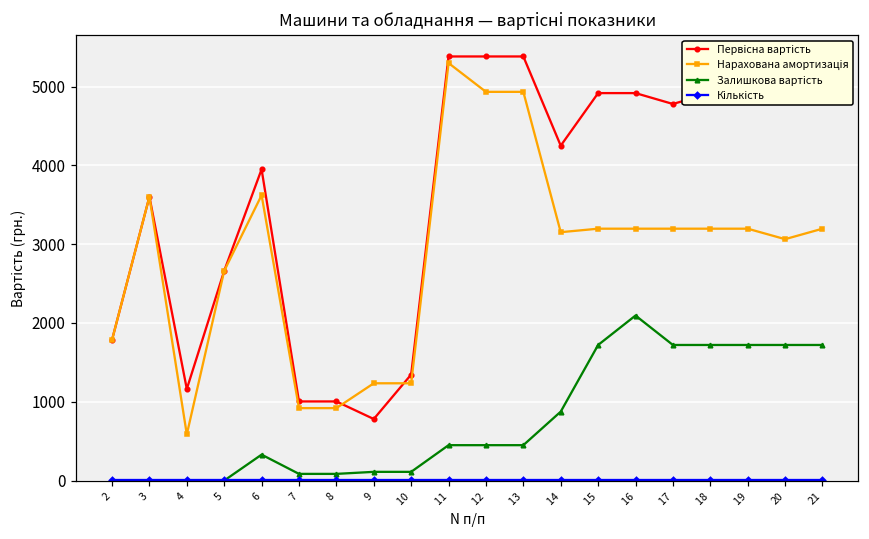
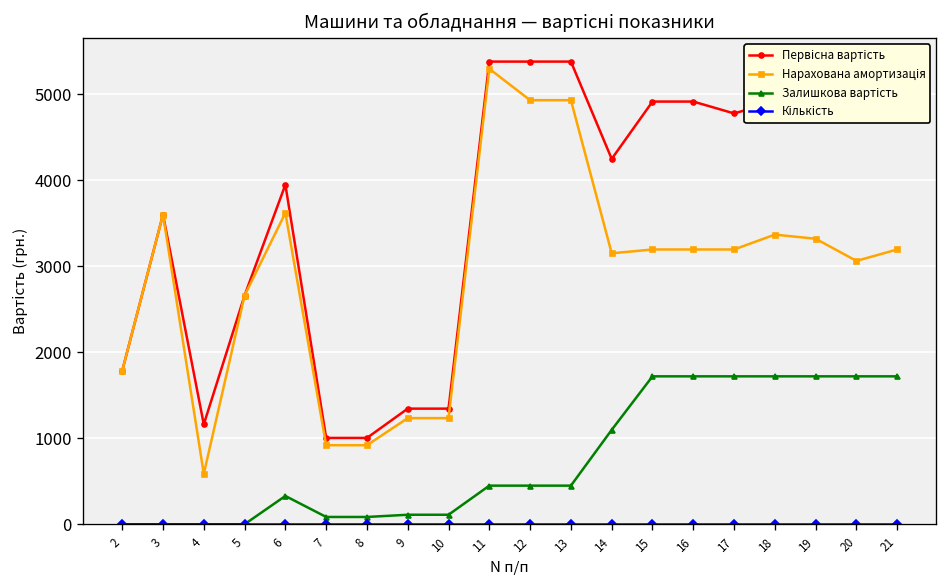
Первісна вартість, 9: 800 -> 1300
Залишкова вартість, 14: 900 -> 1100
Залишкова вартість, 16: 2100 -> 1700
Нарахована амортизація, 18: 3200 -> 3400
Нарахована амортизація, 19: 3200 -> 3300
